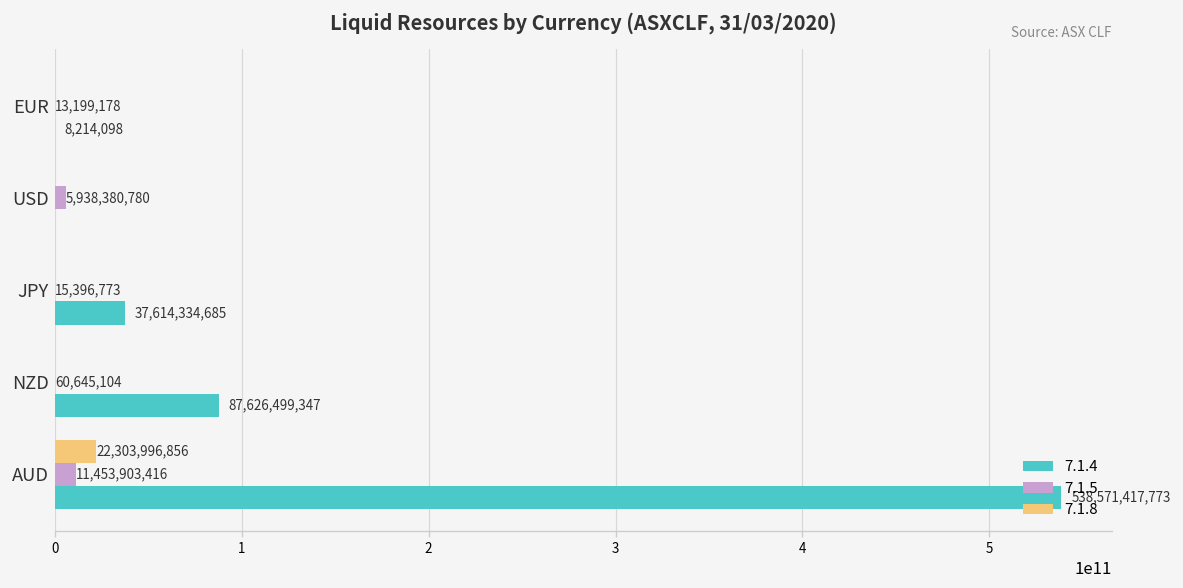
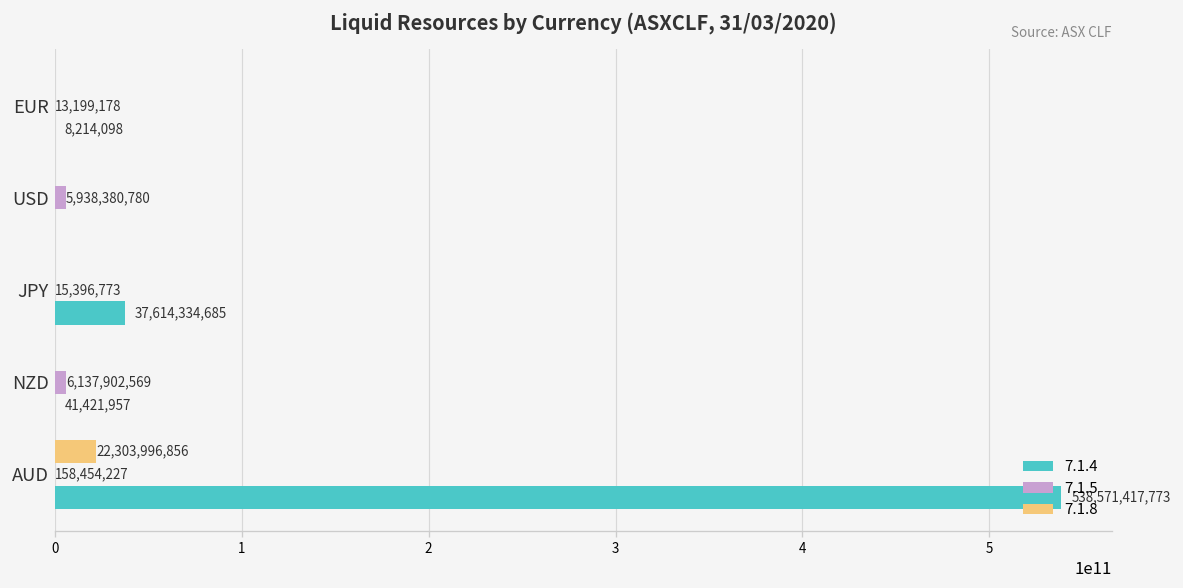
7.1.5, NZD: 60,645,104 -> 6,137,902,569
7.1.4, NZD: 87,626,499,347 -> 41,421,957
7.1.5, AUD: 11,453,903,416 -> 158,454,227
